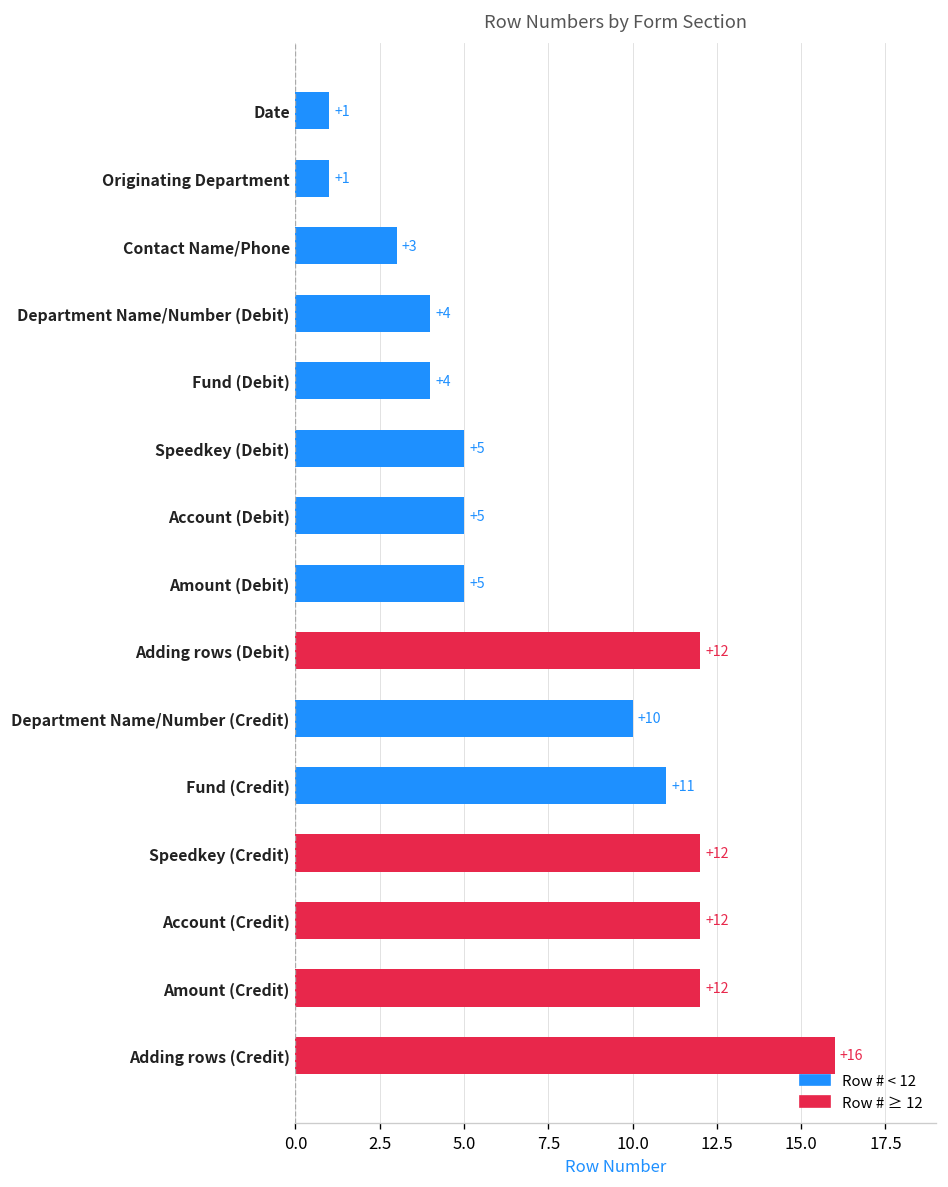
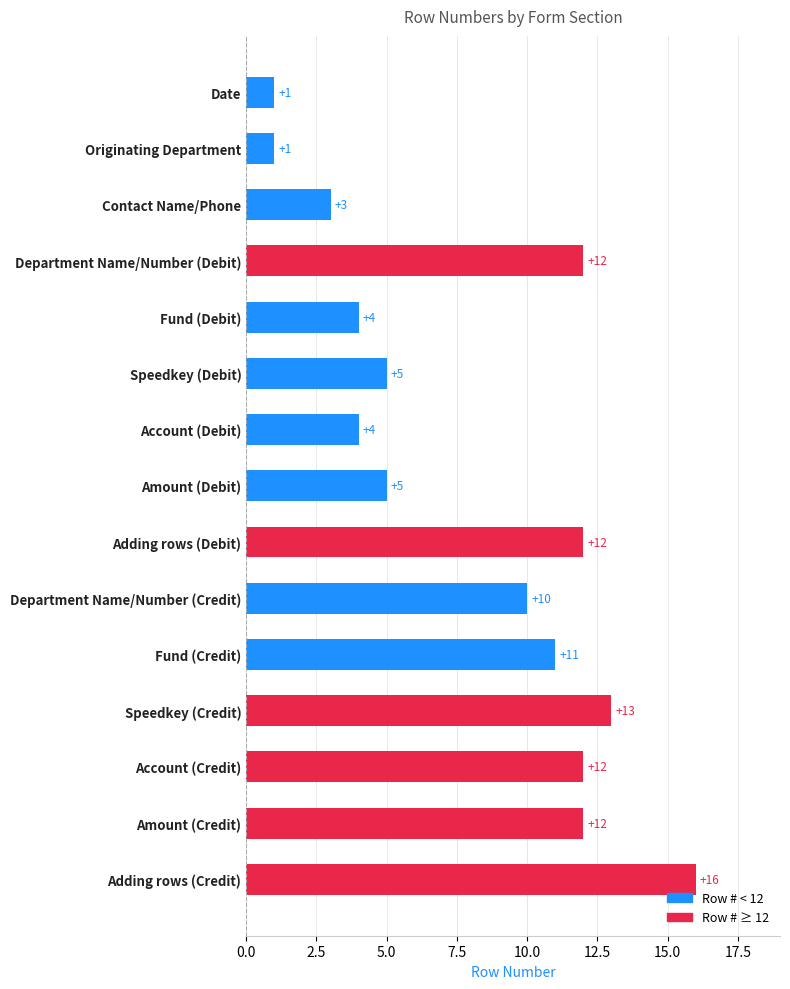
Department Name/Number (Debit): +4 -> +12
Account (Debit): +5 -> +4
Speedkey (Credit): +12 -> +13
